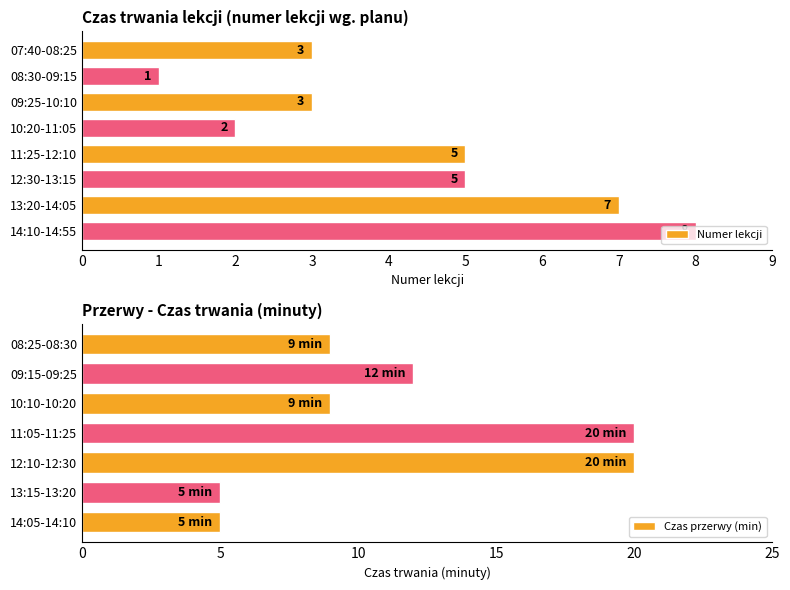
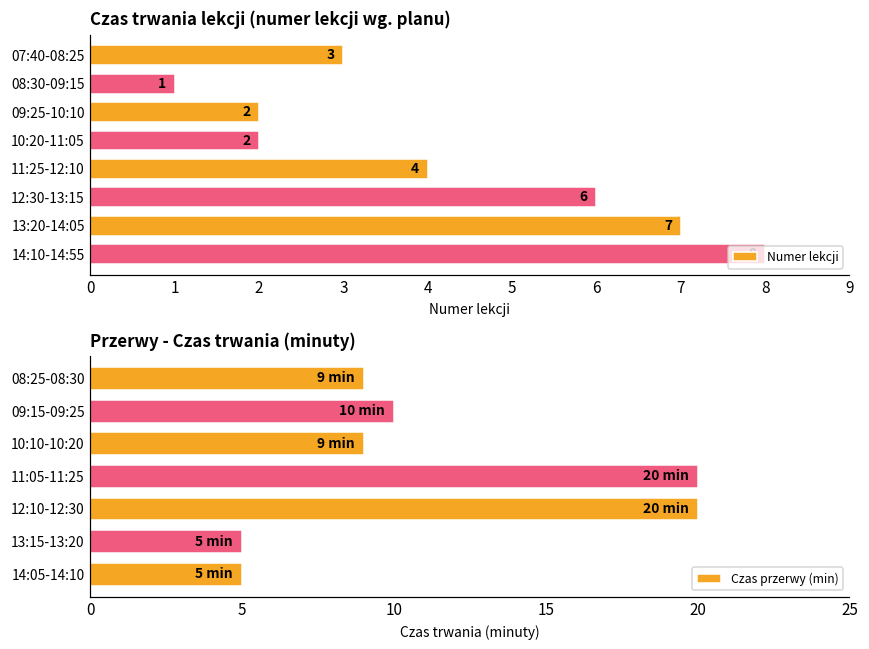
Czas trwania lekcji (numer lekcji wg. planu), 09:25-10:10: 3 -> 2
Czas trwania lekcji (numer lekcji wg. planu), 11:25-12:10: 5 -> 4
Czas trwania lekcji (numer lekcji wg. planu), 12:30-13:15: 5 -> 6
Przerwy - Czas trwania (minuty), 09:15-09:25: 12 -> 10
